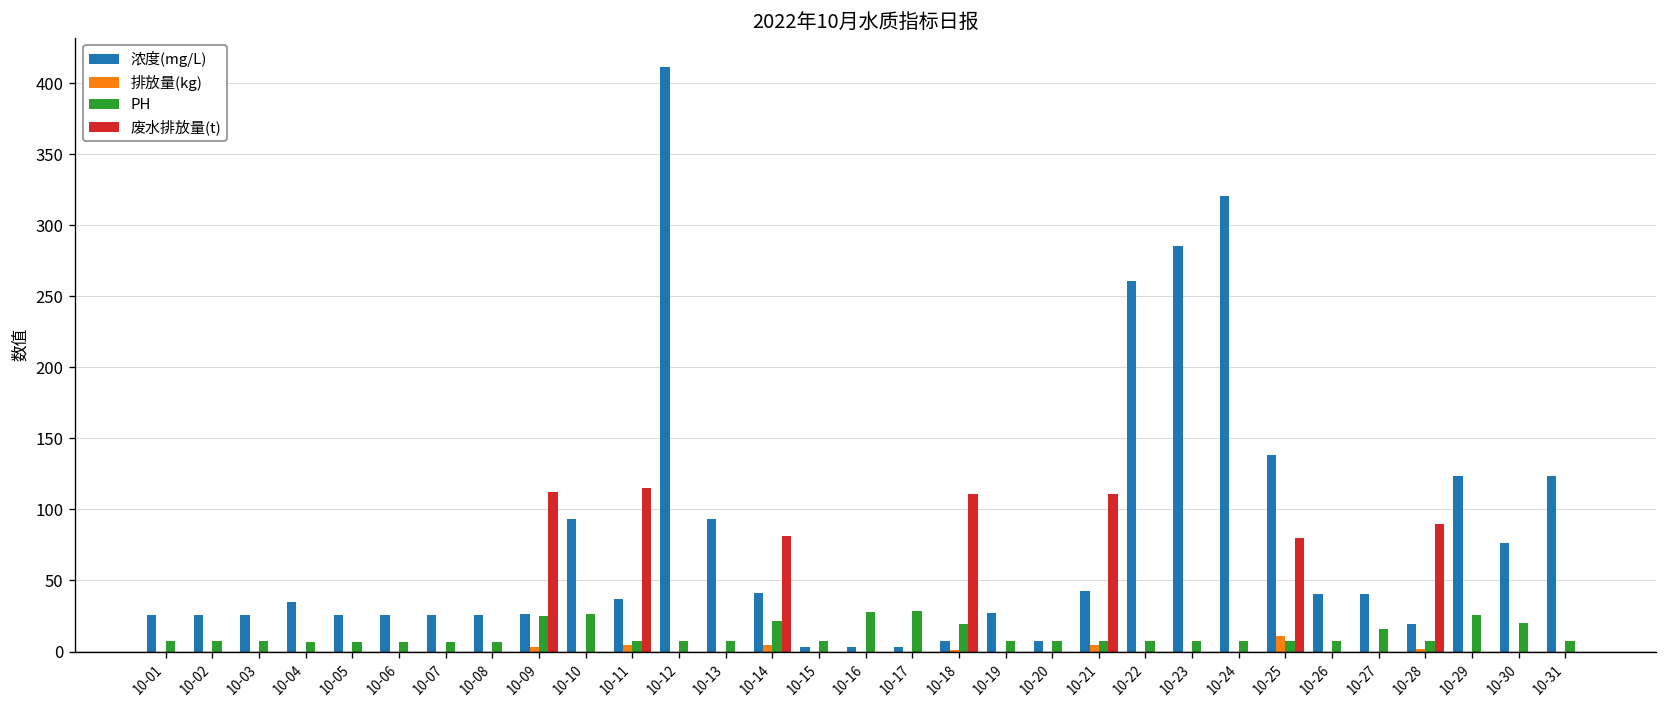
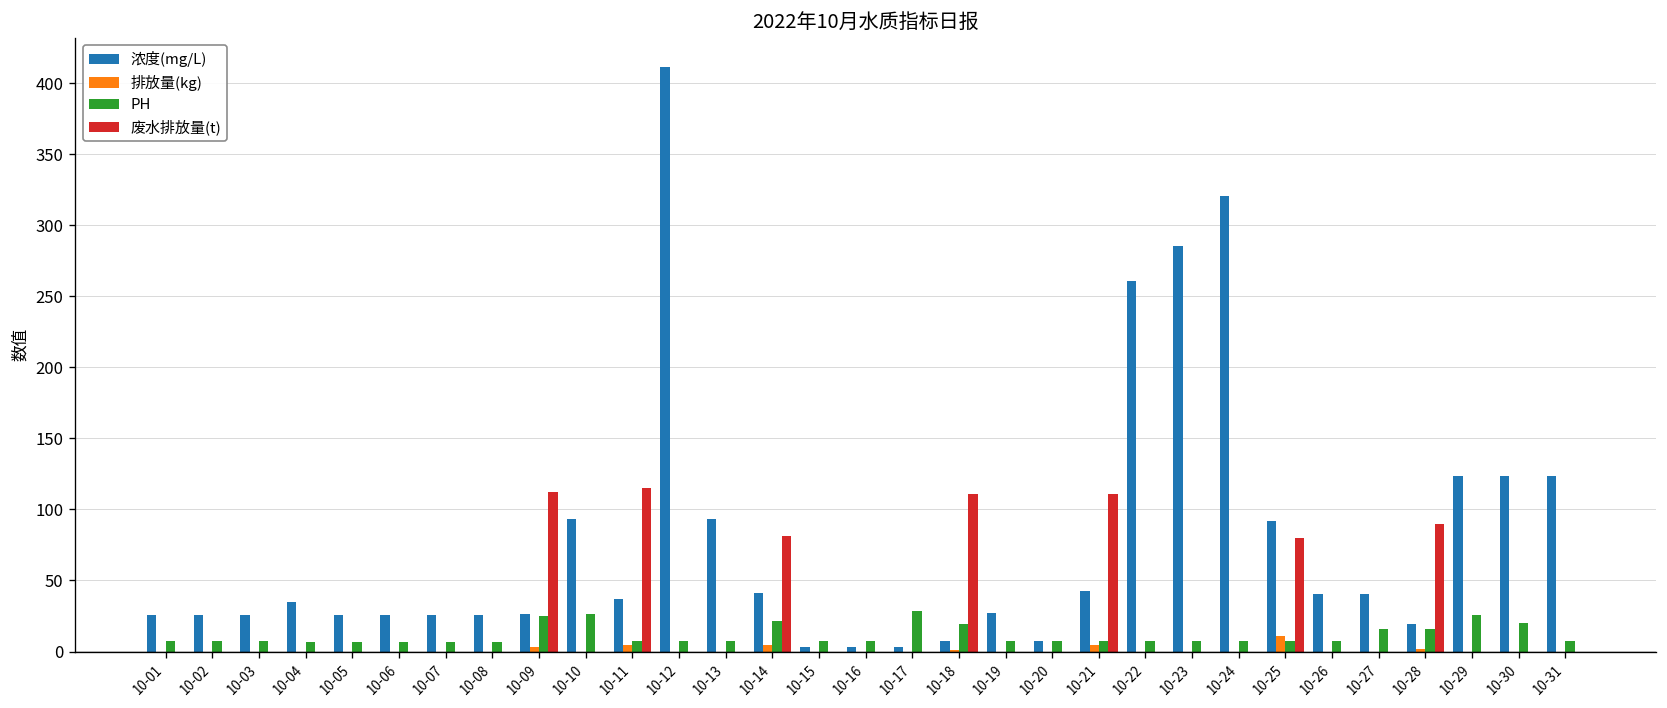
PH, 10-16: 28 -> 7
浓度(mg/L), 10-25: 138 -> 92
PH, 10-28: 7 -> 16
浓度(mg/L), 10-30: 77 -> 123
